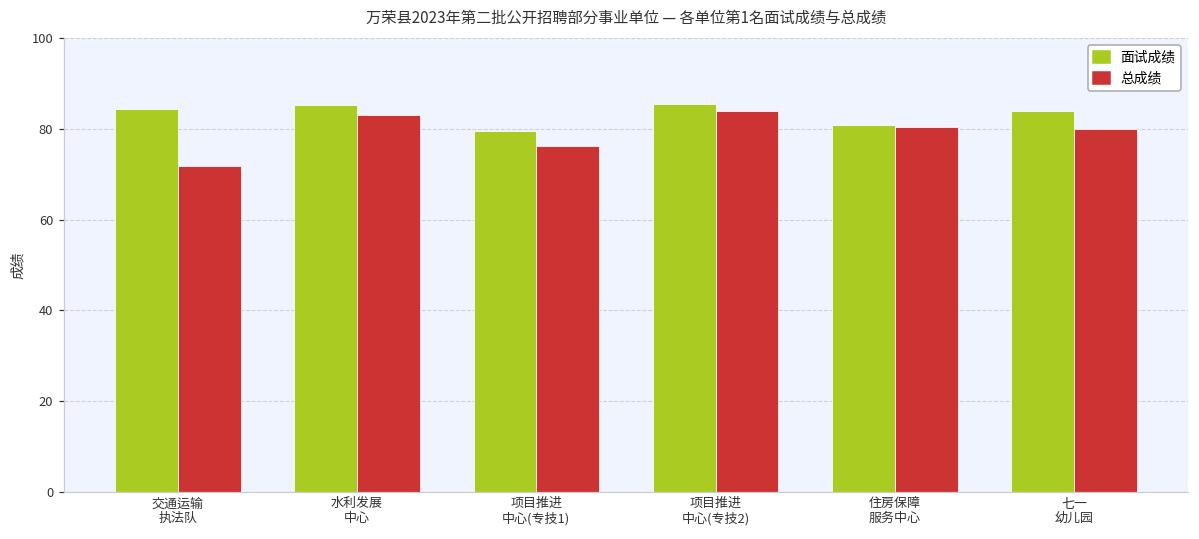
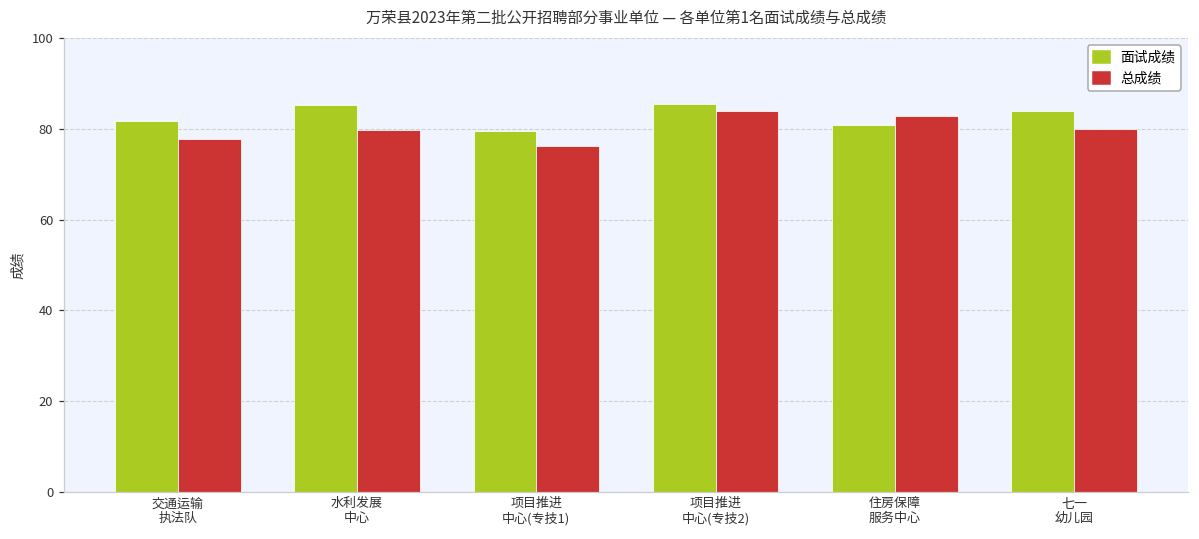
面试成绩, 交通运输 执法队: 85 -> 82
总成绩, 交通运输 执法队: 72 -> 78
总成绩, 水利发展 中心: 83 -> 80
总成绩, 住房保障 服务中心: 80 -> 83
